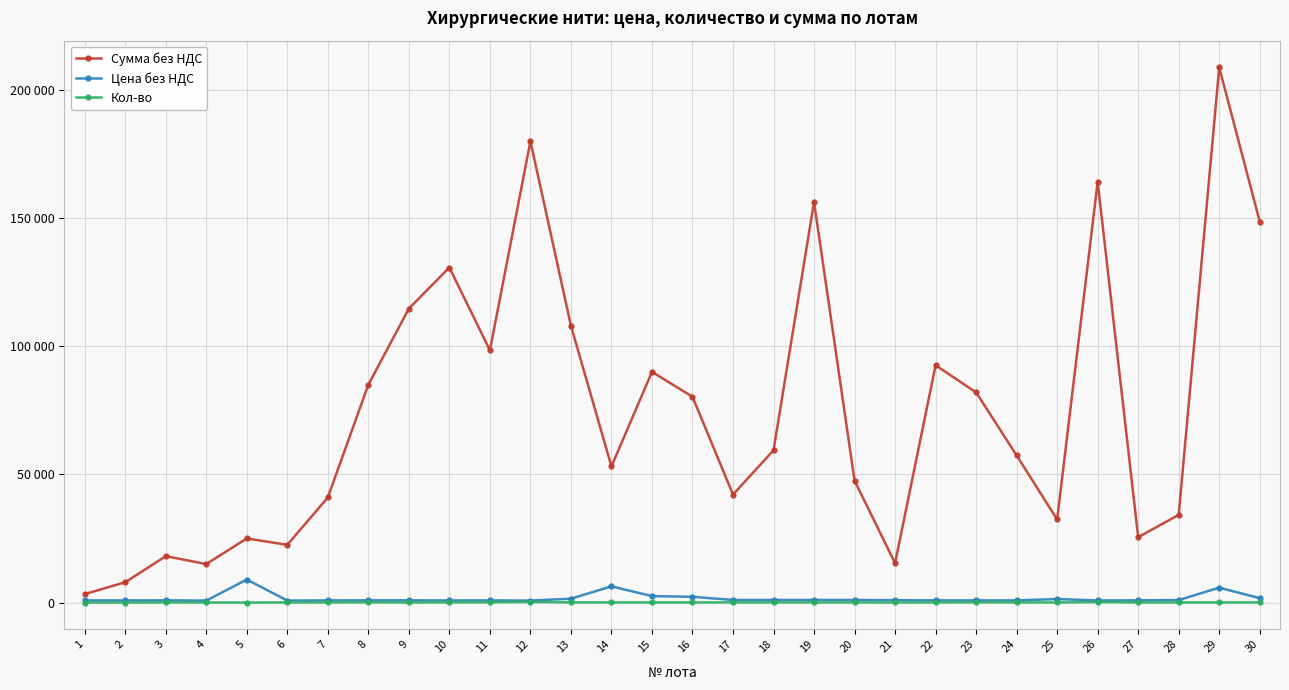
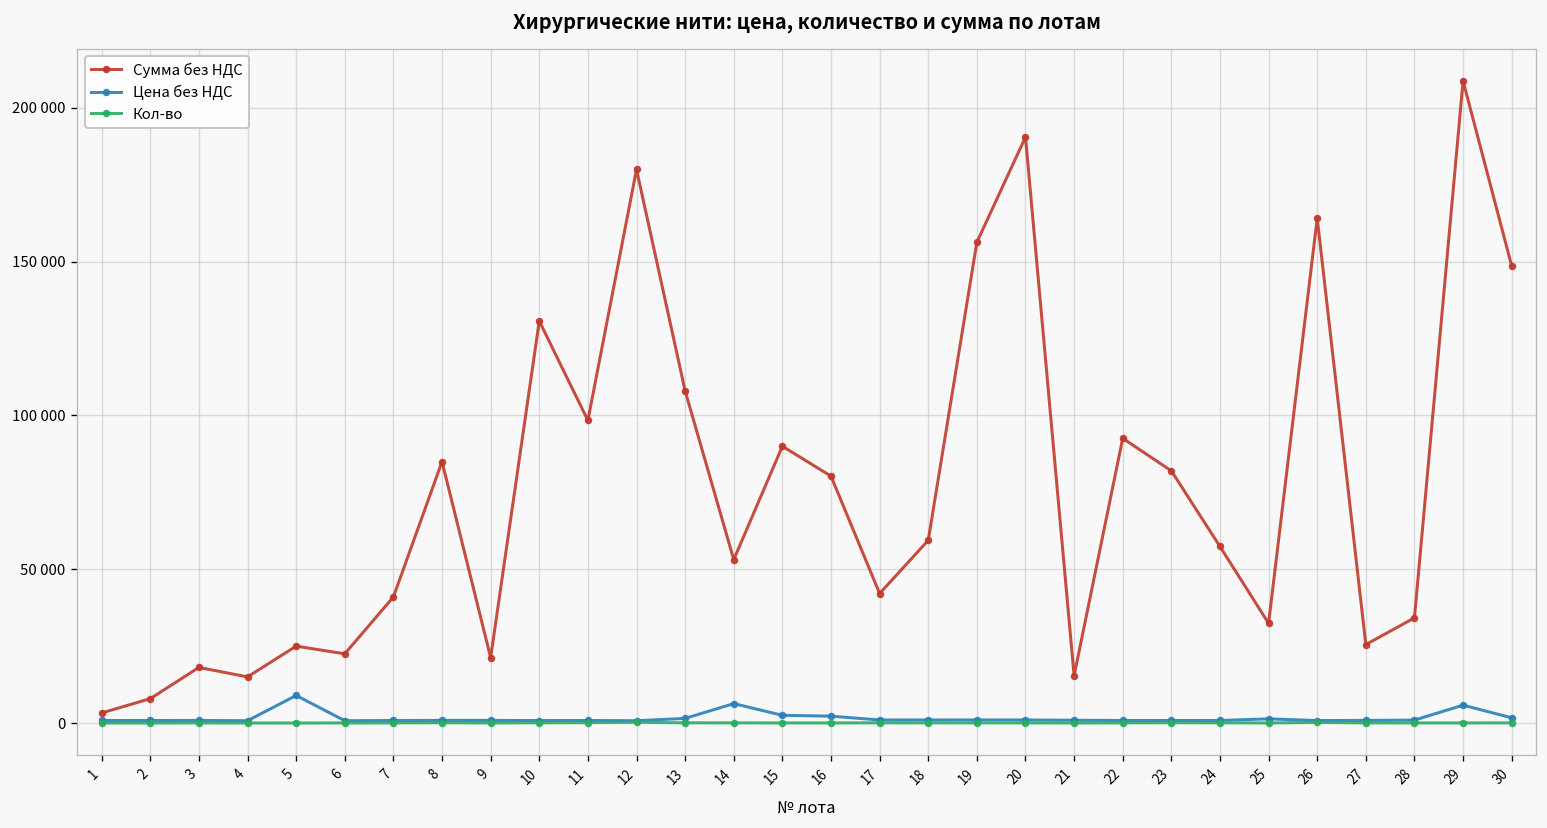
Сумма без НДС, 9: 115000 -> 21000
Сумма без НДС, 20: 48000 -> 191000
